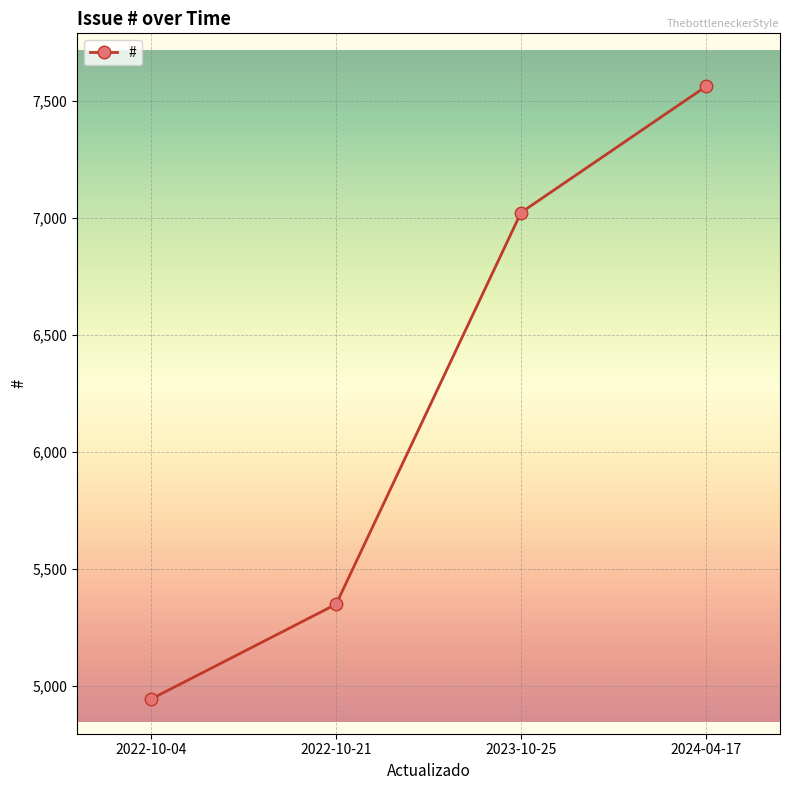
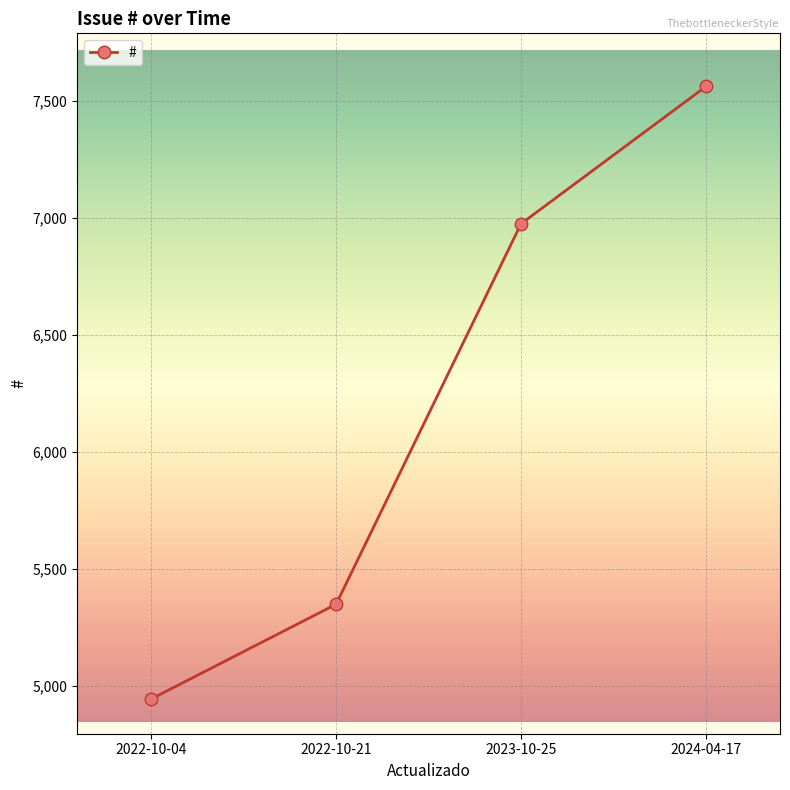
2023-10-25: 7,020 -> 6,970
